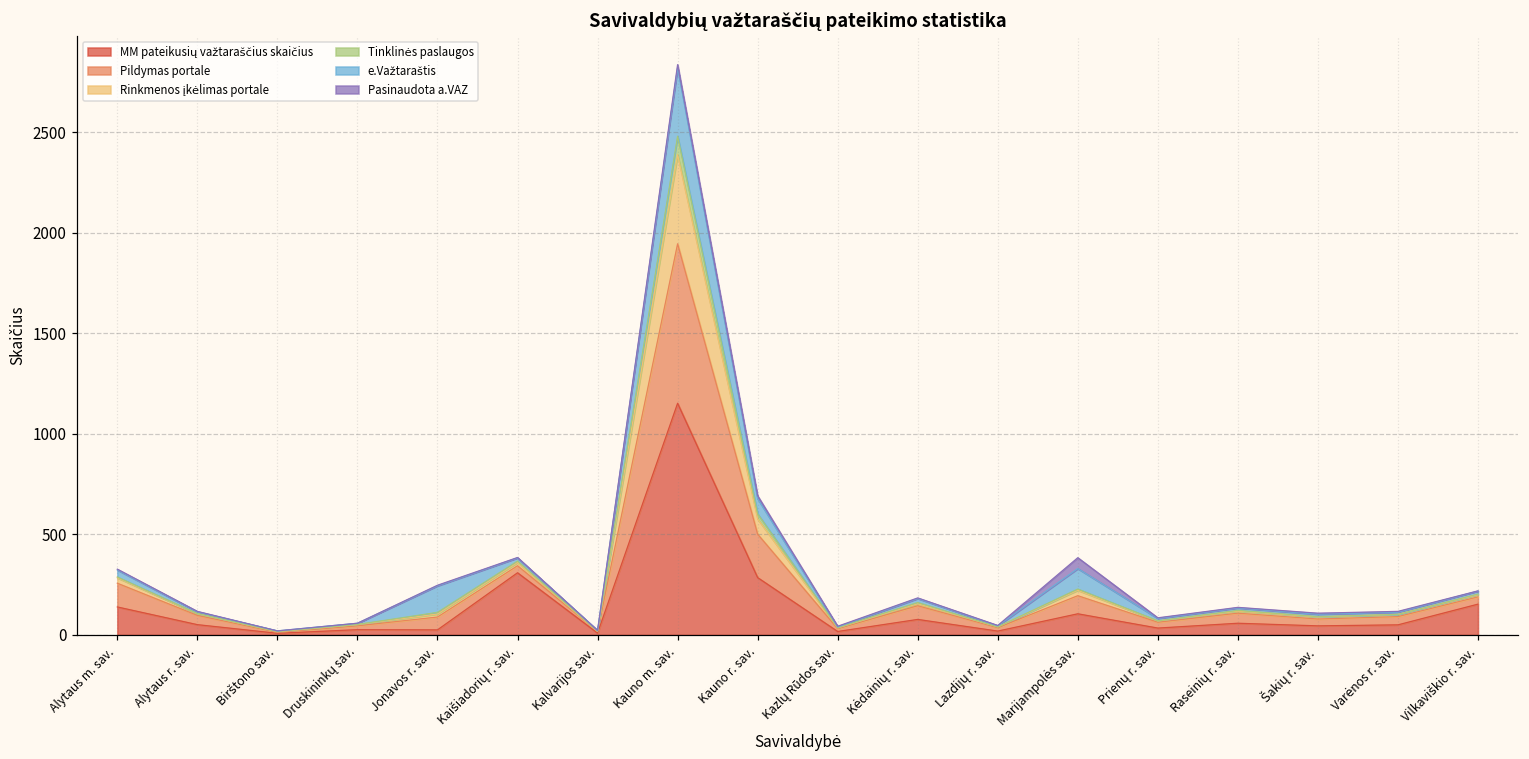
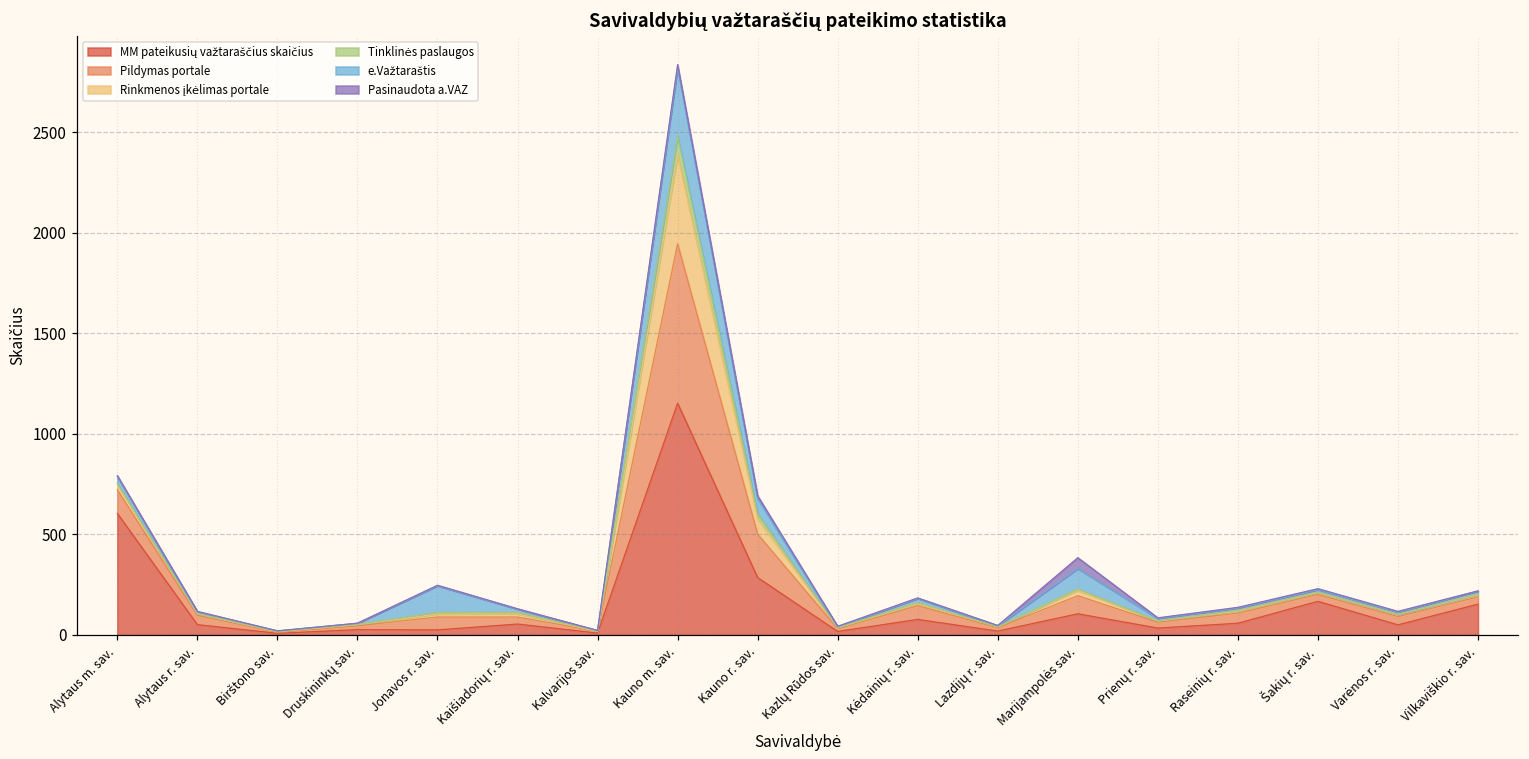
MM pateikusių važtaraščius skaičius, Alytaus m. sav.: 140 -> 600
MM pateikusių važtaraščius skaičius, Kaišiadorių r. sav.: 310 -> 50
MM pateikusių važtaraščius skaičius, Šakių r. sav.: 50 -> 170
